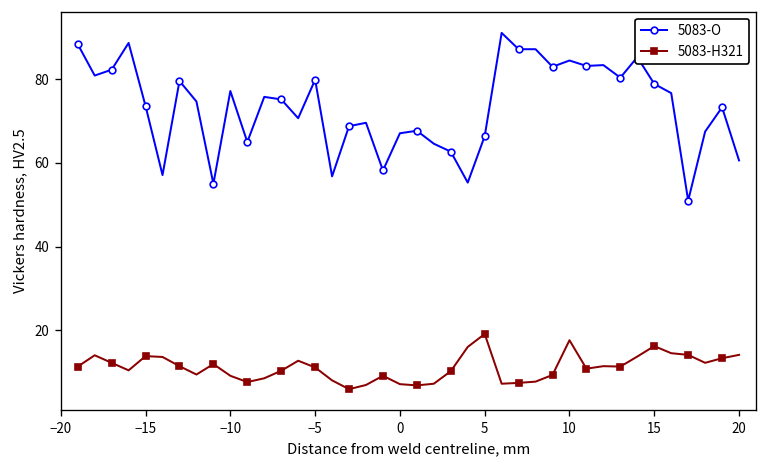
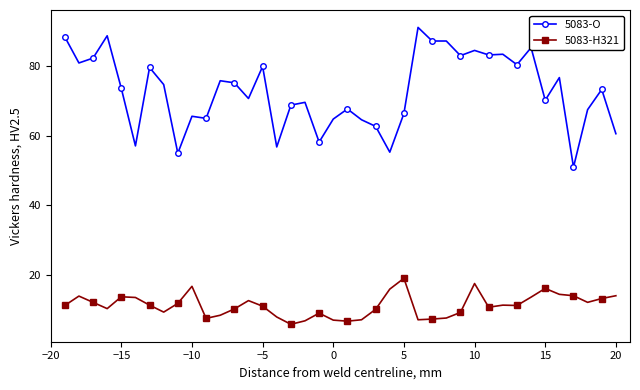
5083-O, −10: 77 -> 66
5083-H321, −10: 9 -> 17
5083-O, 0: 67 -> 65
5083-O, 15: 79 -> 70
